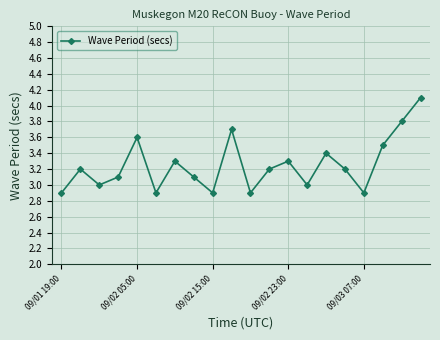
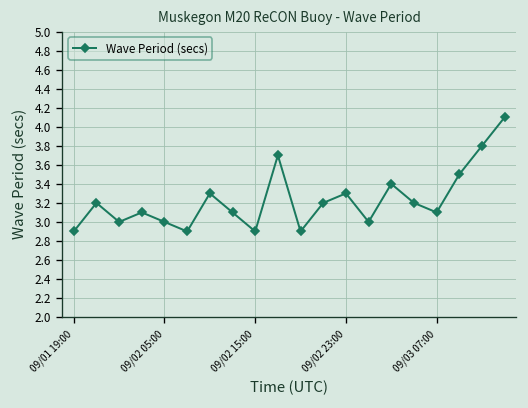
09/02 05:00: 3.6 -> 3.0
09/03 07:00: 2.9 -> 3.1
